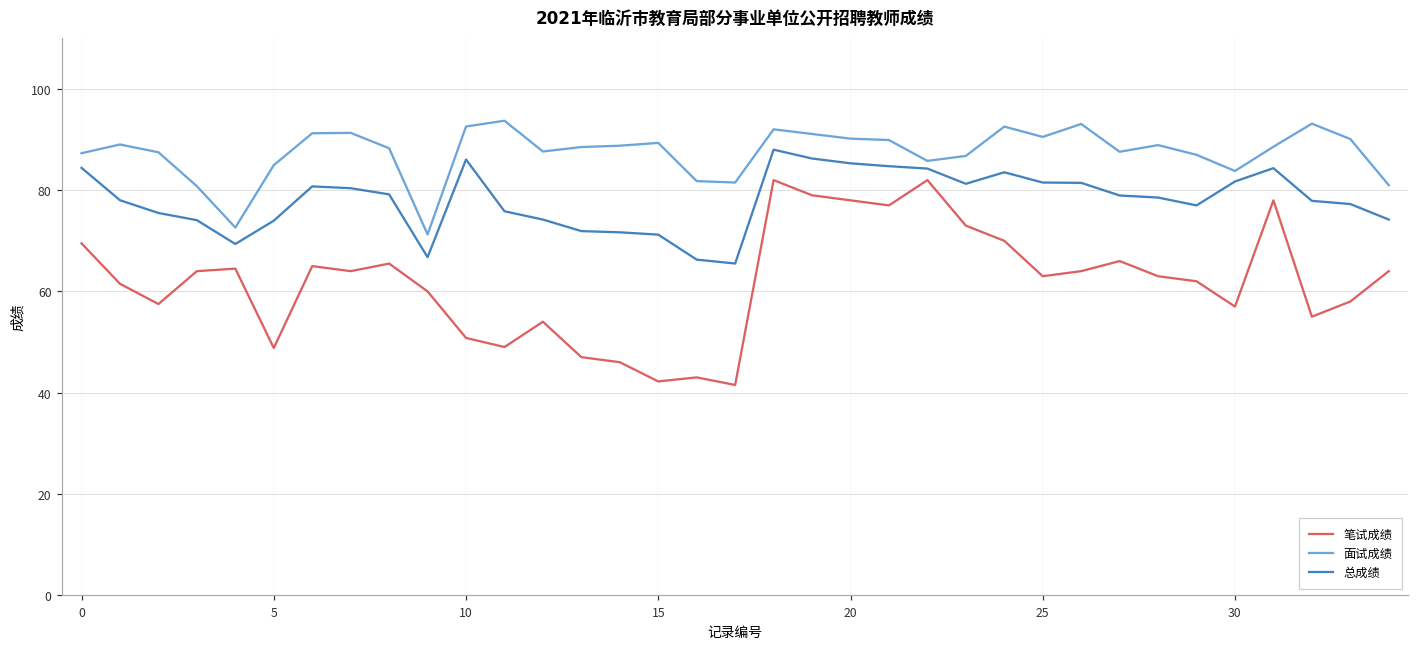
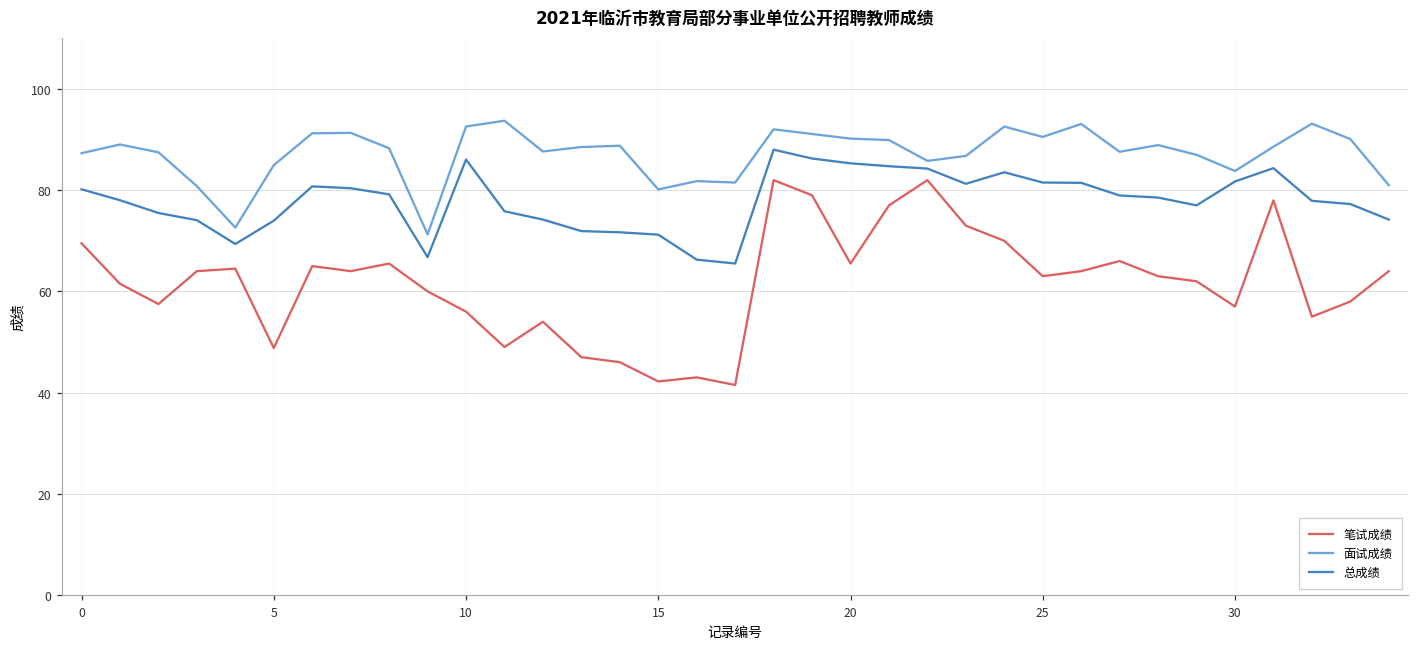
总成绩, 0: 84 -> 80
笔试成绩, 10: 51 -> 56
面试成绩, 15: 89 -> 80
笔试成绩, 20: 78 -> 66
